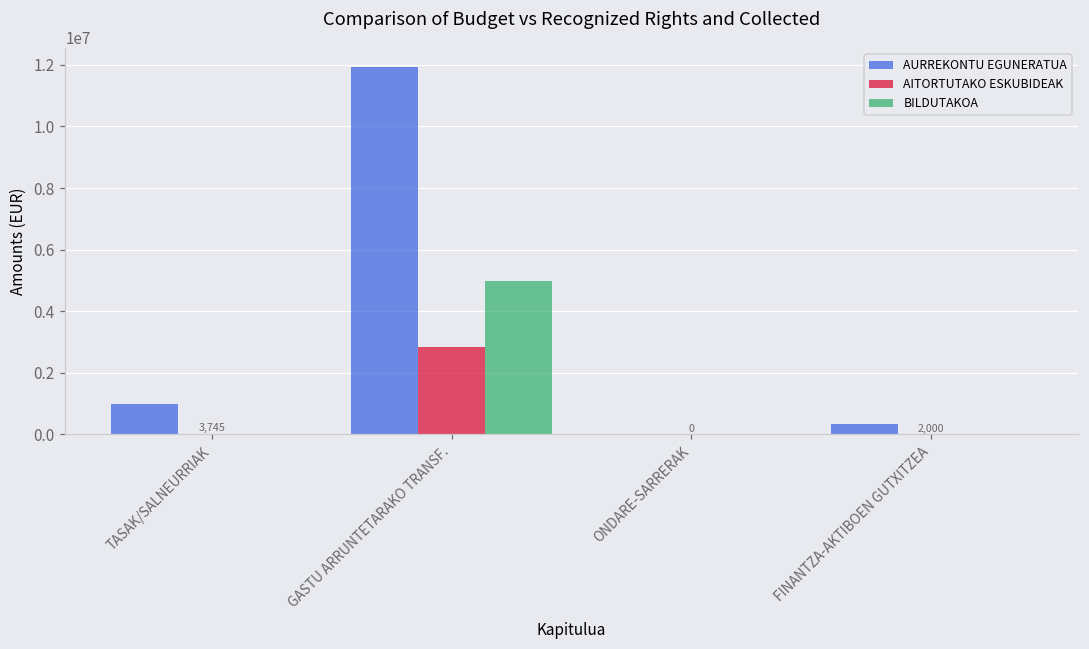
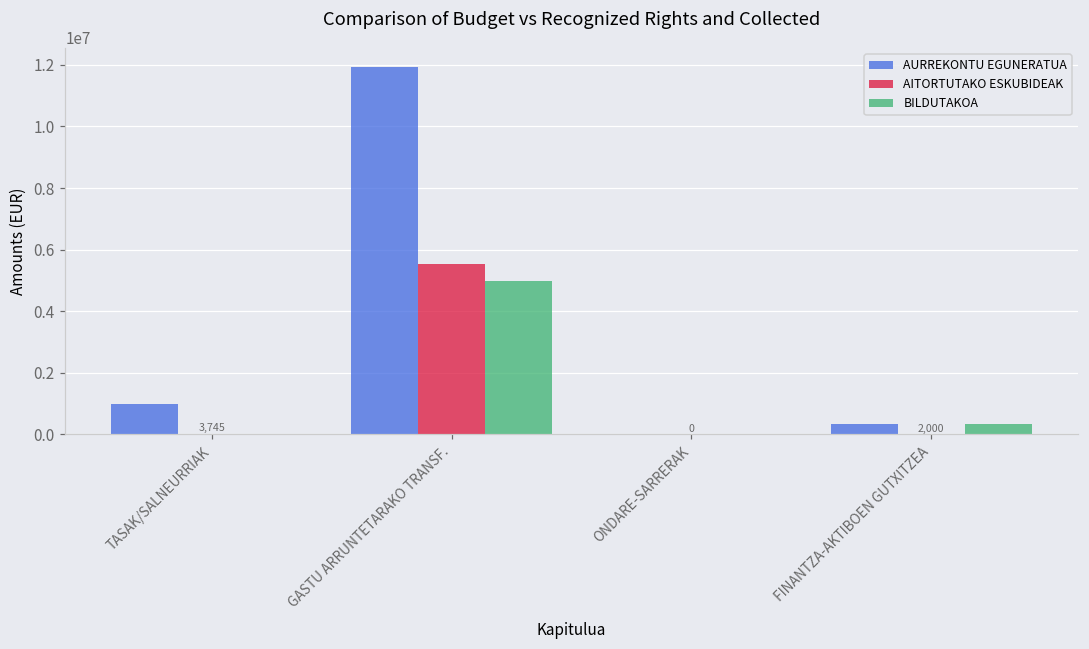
AITORTUTAKO ESKUBIDEAK, GASTU ARRUNTETARAKO TRANSF.: 2800000 -> 5500000
BILDUTAKOA, FINANTZA-AKTIBOEN GUTXITZEA: 0 -> 300000
